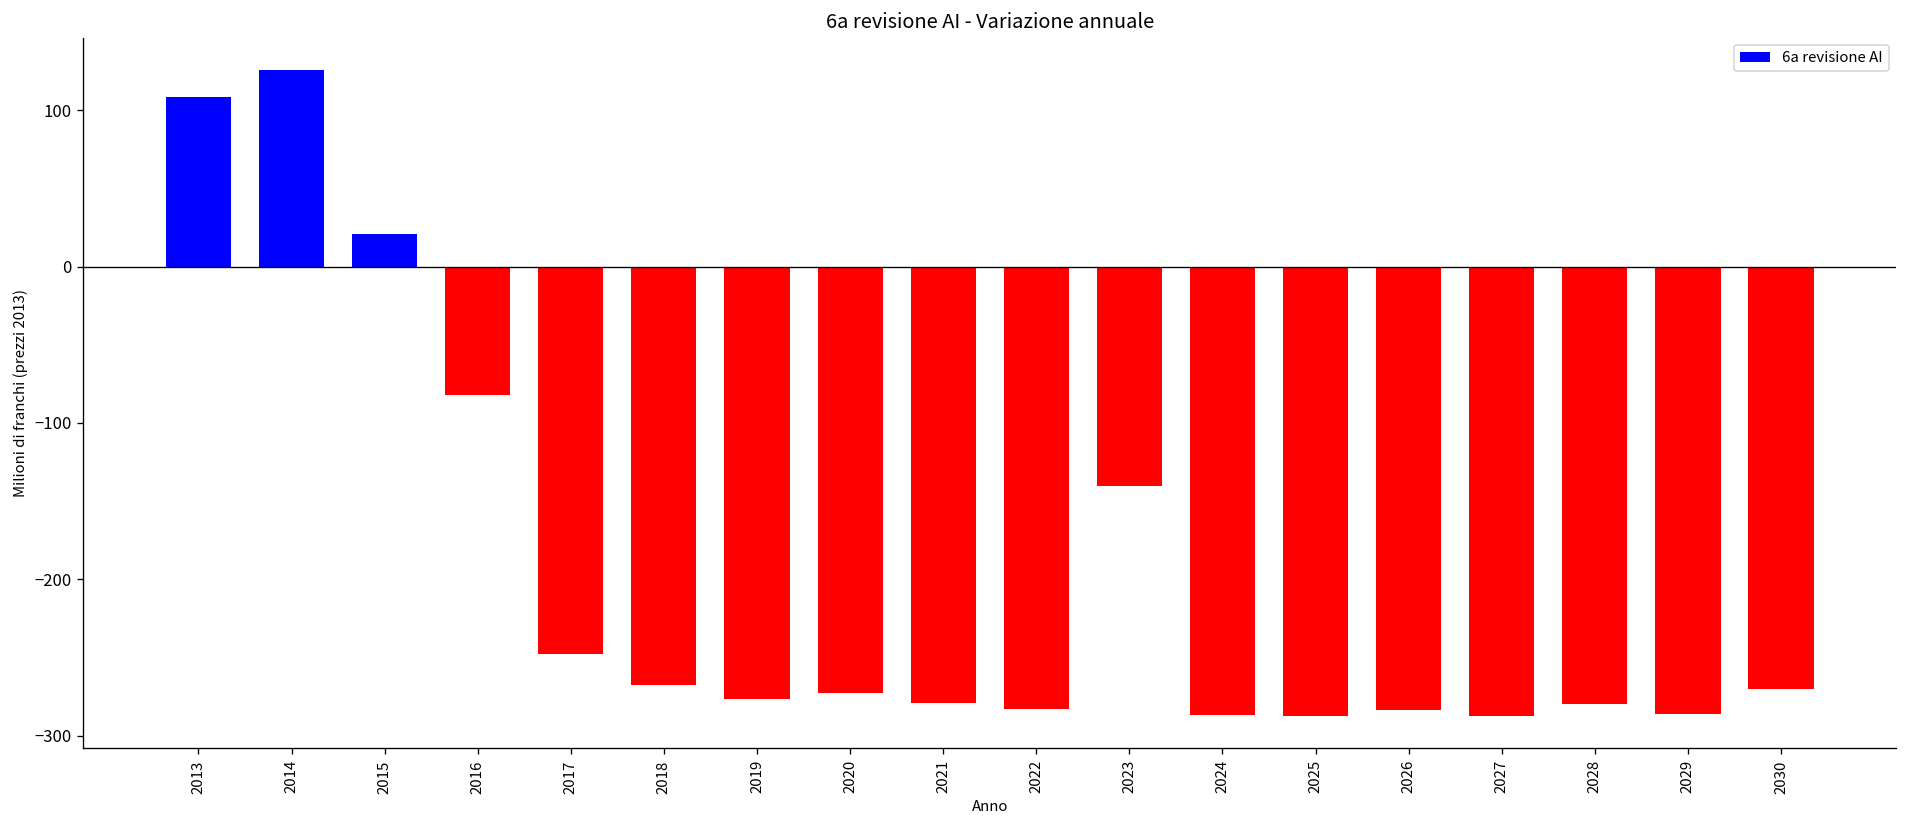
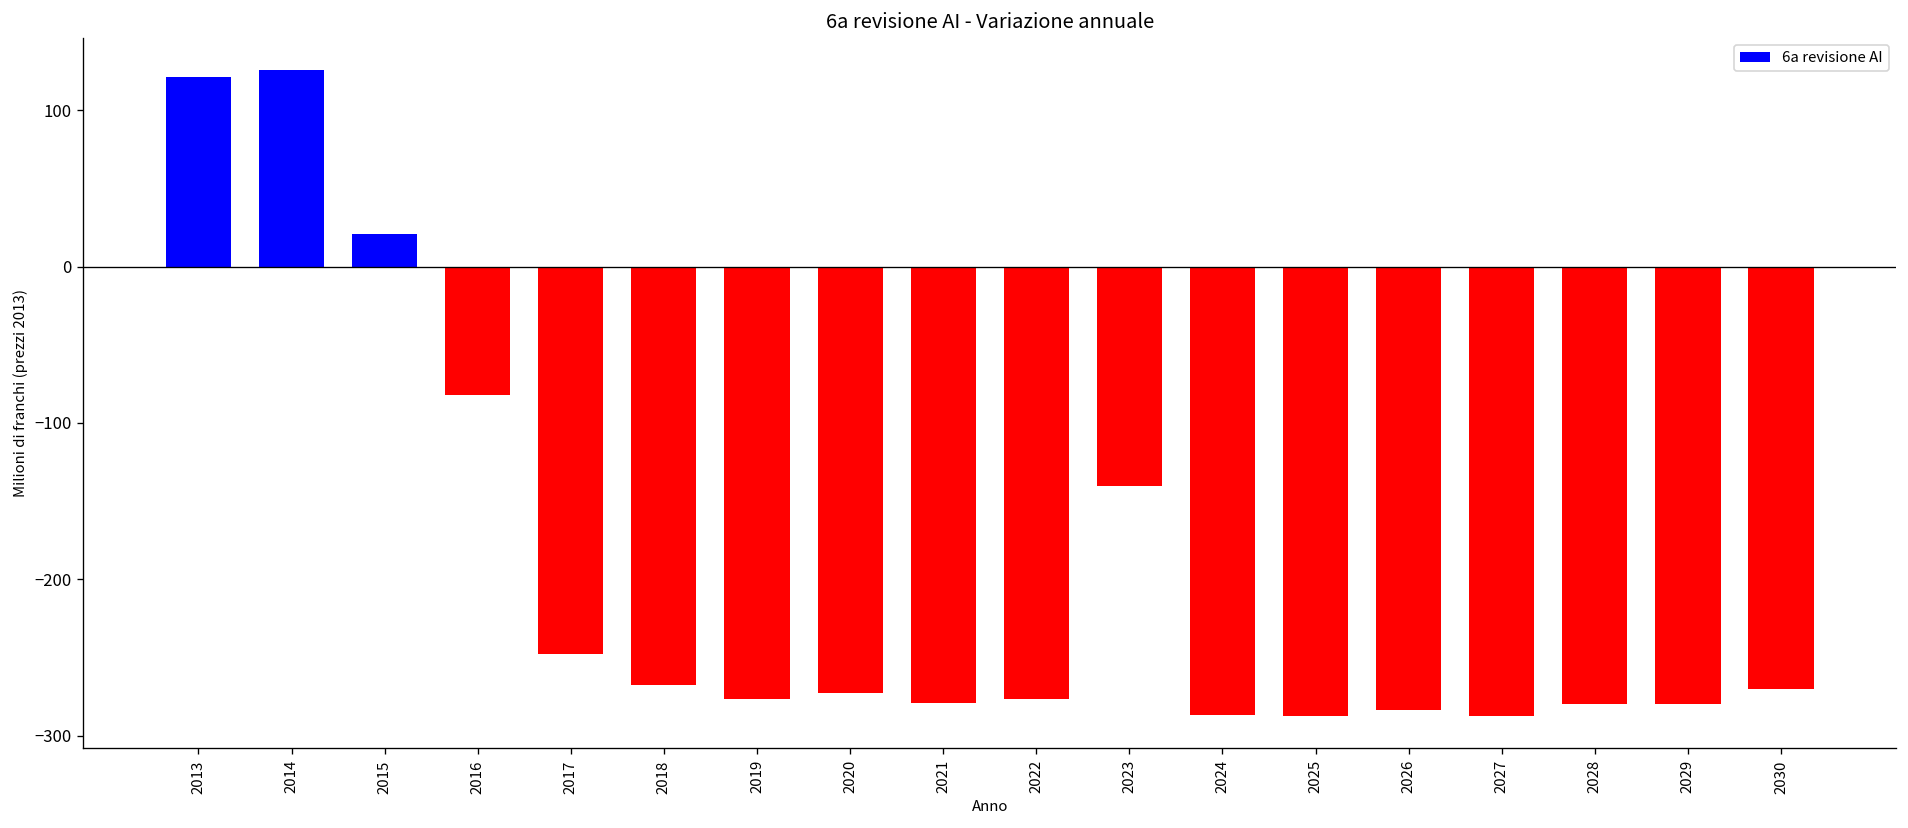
2013: 108 -> 121
2022: -283 -> -277
2029: -286 -> -280
